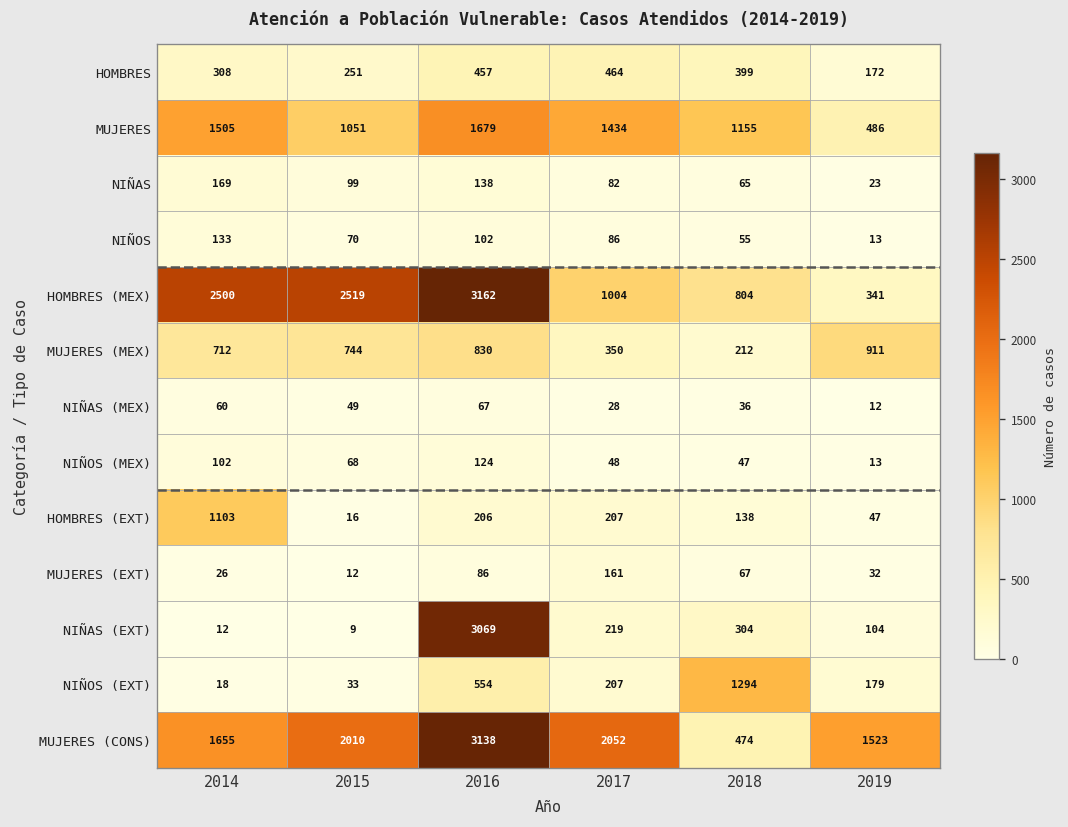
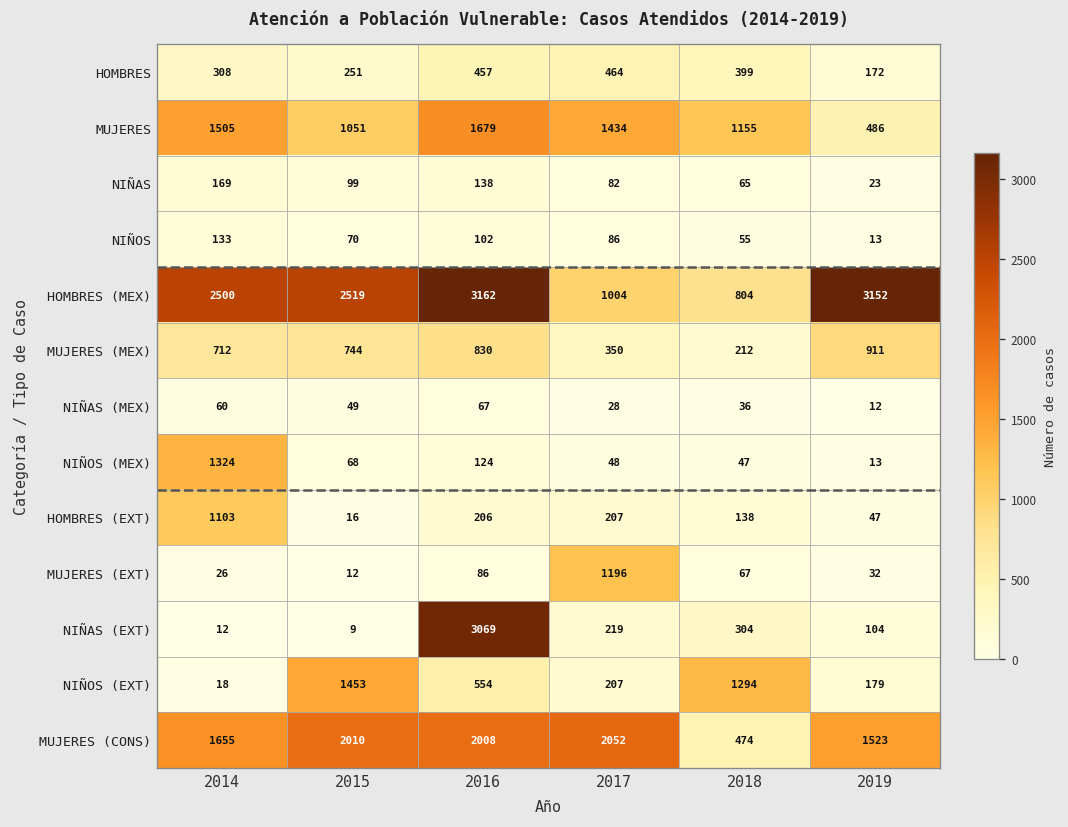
HOMBRES (MEX), 2019: 341 -> 3152
NIÑOS (MEX), 2014: 102 -> 1324
MUJERES (EXT), 2017: 161 -> 1196
NIÑOS (EXT), 2015: 33 -> 1453
MUJERES (CONS), 2016: 3138 -> 2008
